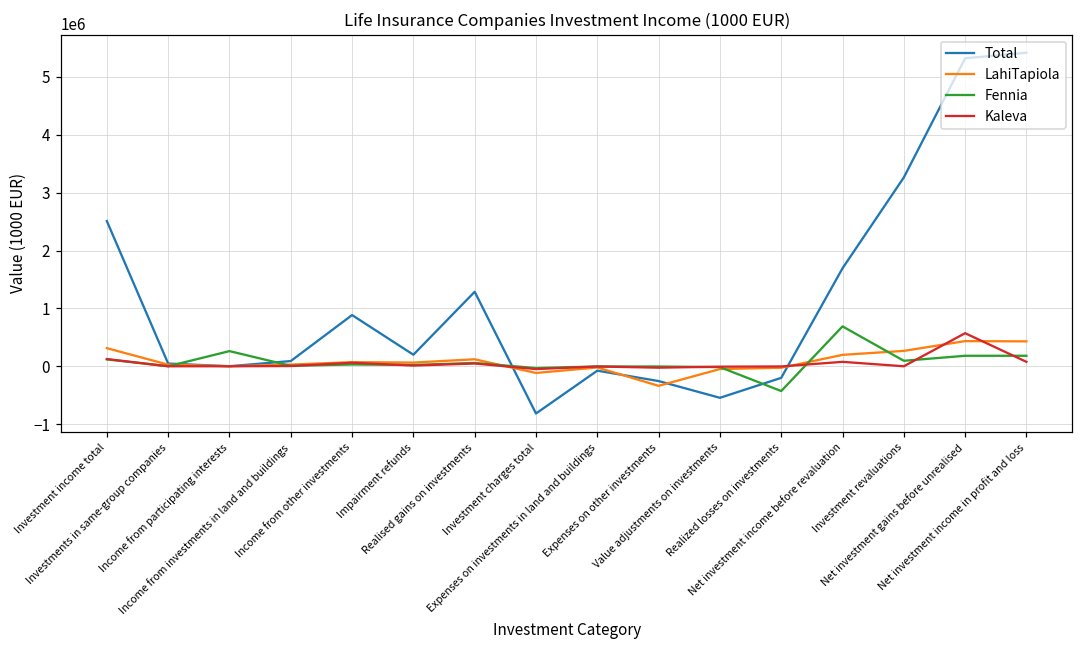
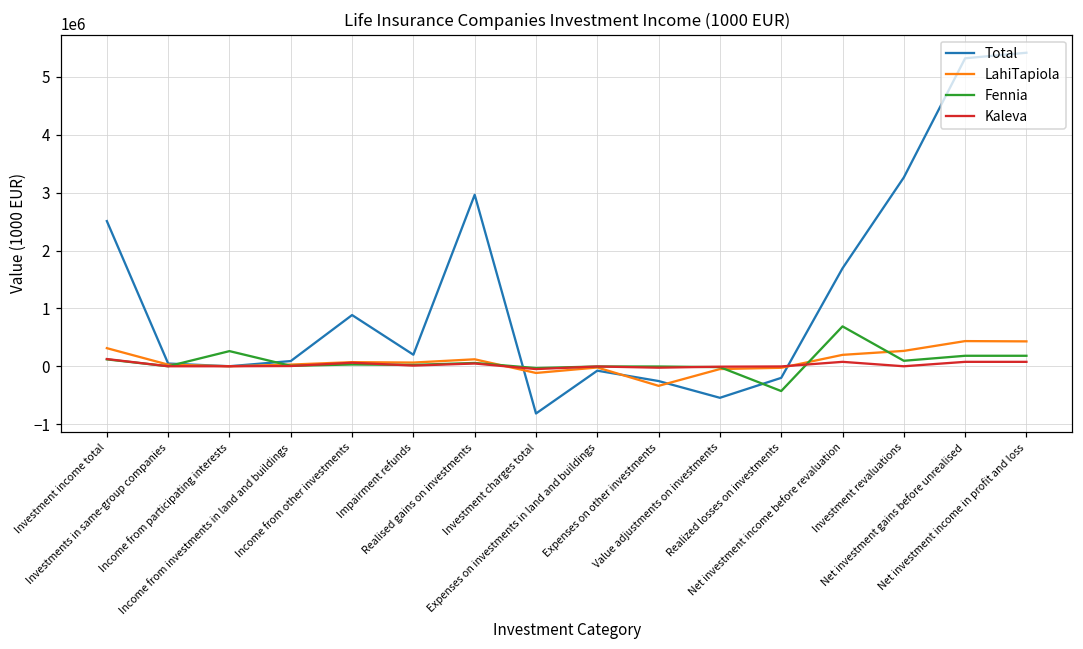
Total, Realised gains on investments: 1300000 -> 3000000
Kaleva, Net investment gains before unrealised: 600000 -> 100000
